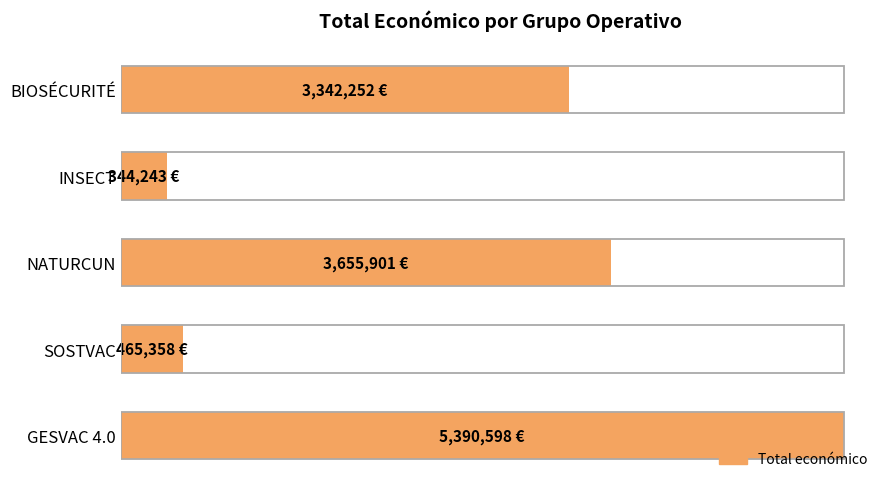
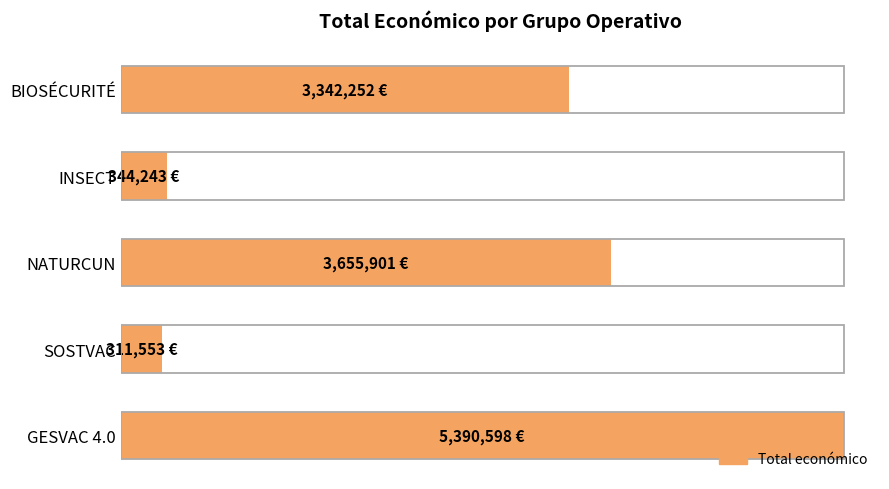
Total económico, SOSTVAC: 465,358 -> 311,553
